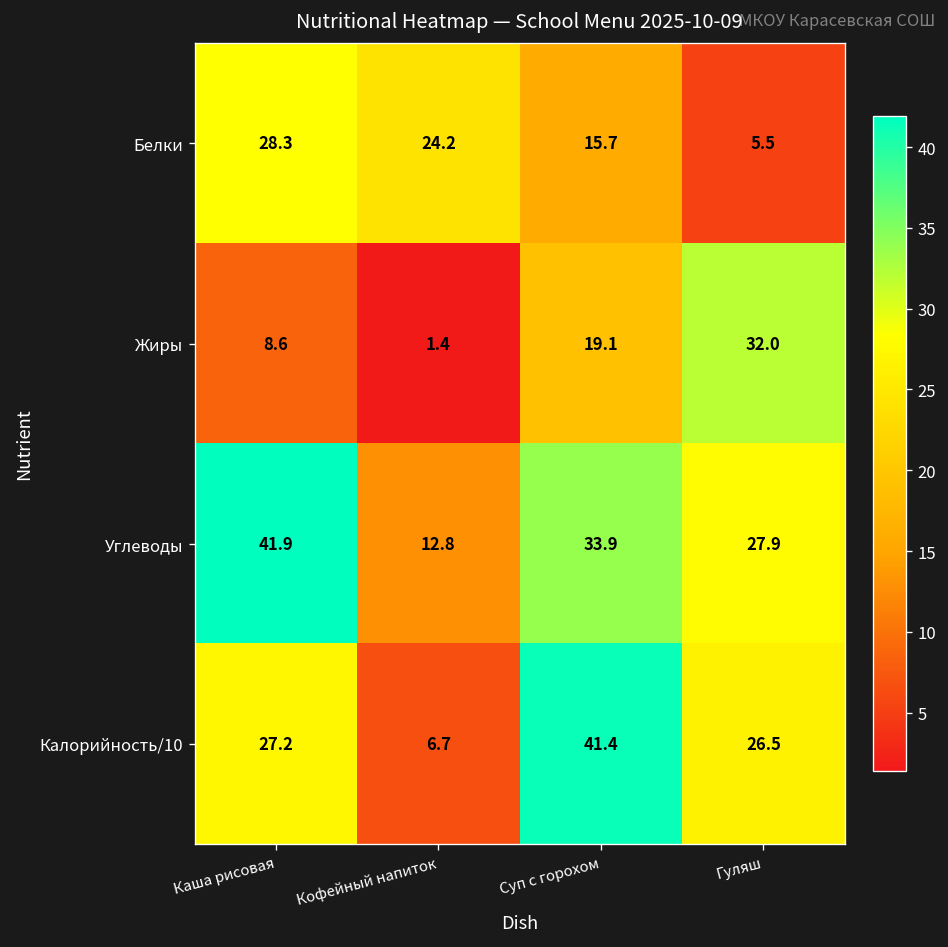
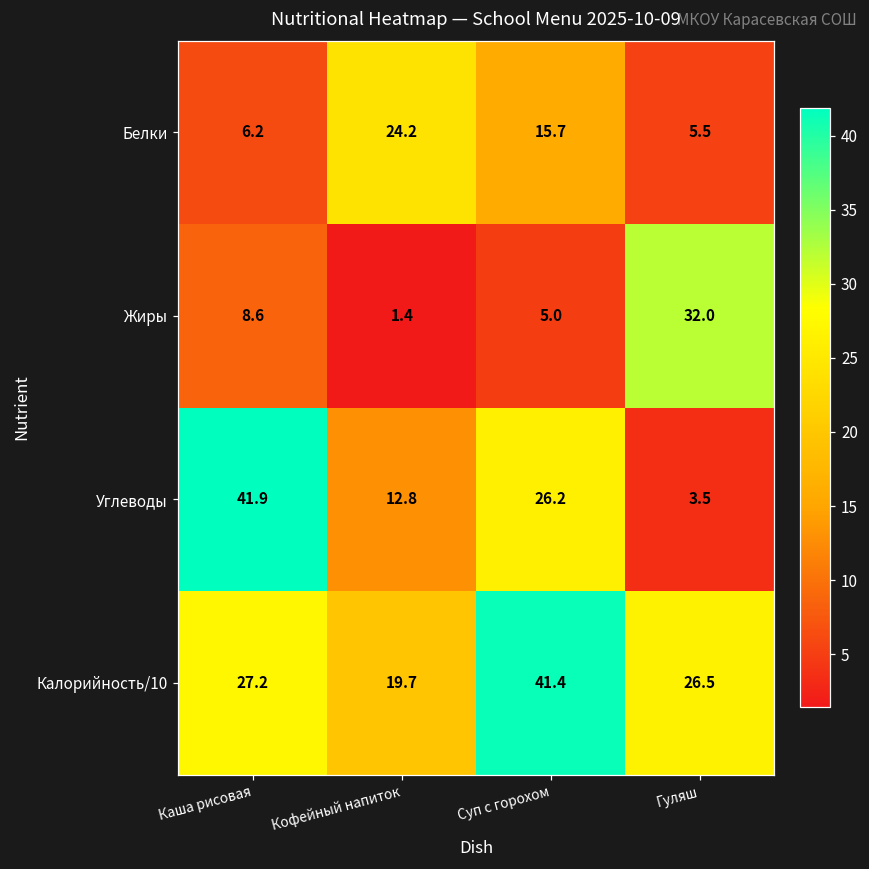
Белки, Каша рисовая: 28.3 -> 6.2
Жиры, Суп с горохом: 19.1 -> 5.0
Углеводы, Суп с горохом: 33.9 -> 26.2
Углеводы, Гуляш: 27.9 -> 3.5
Калорийность/10, Кофейный напиток: 6.7 -> 19.7
